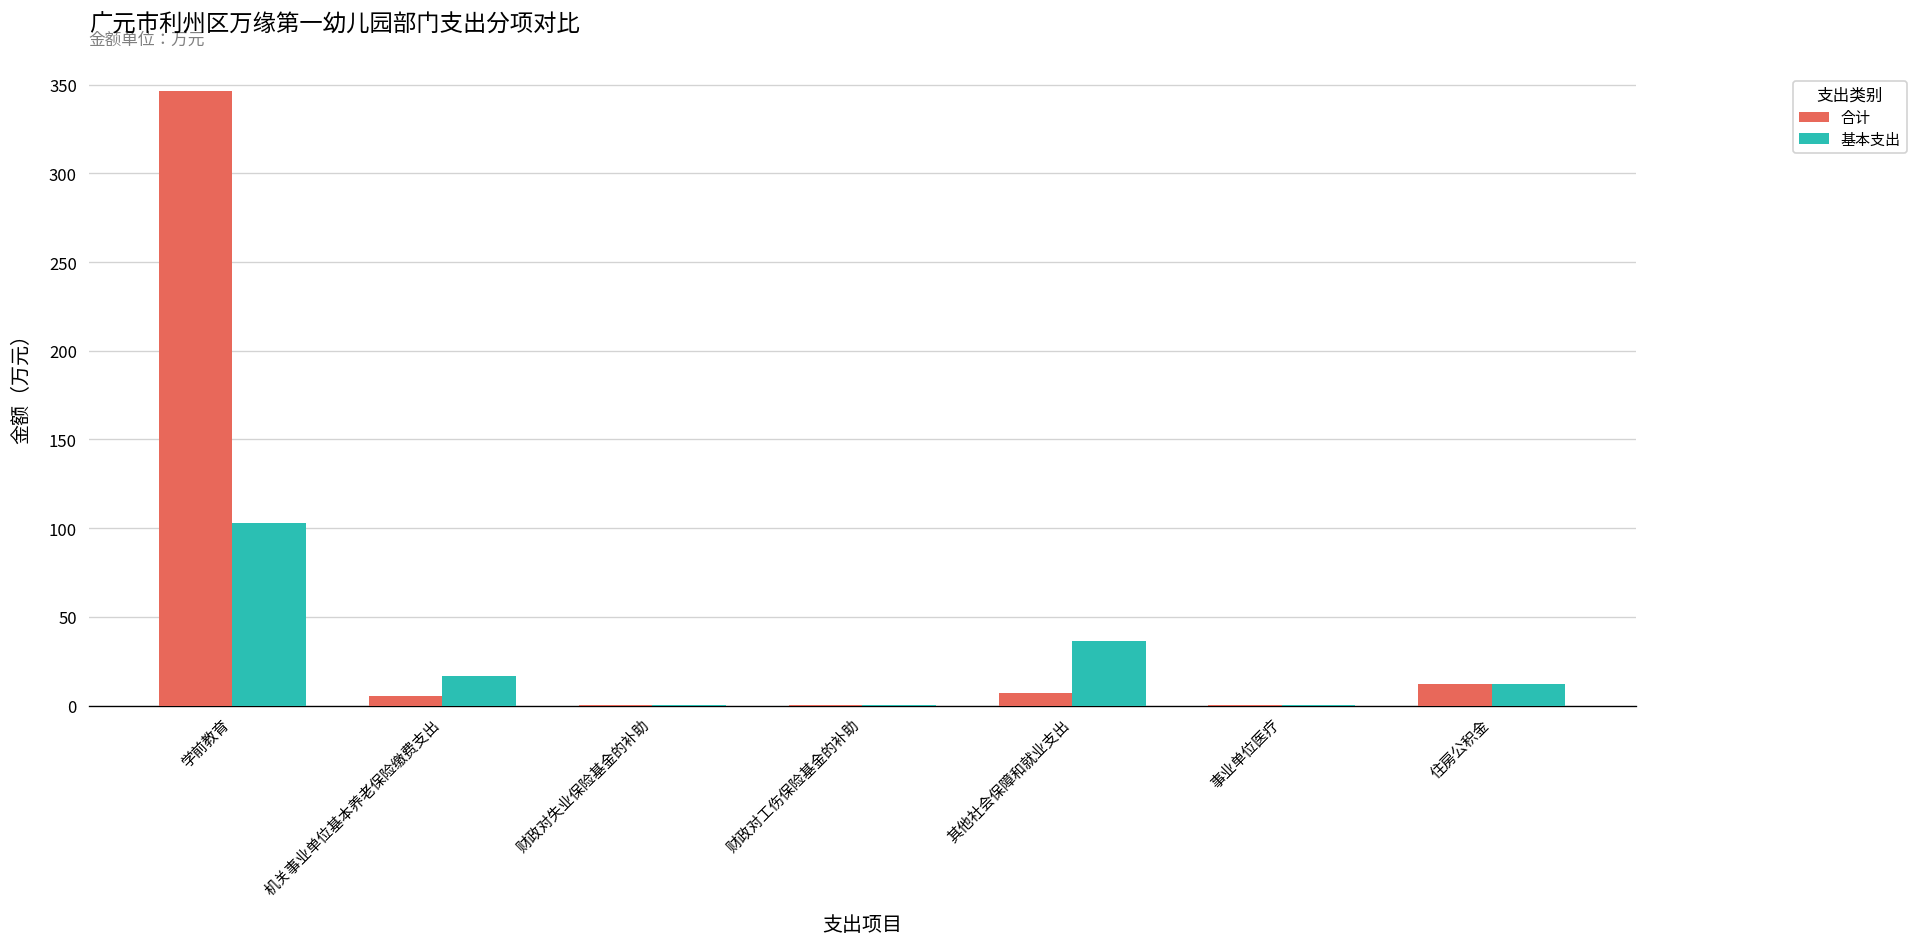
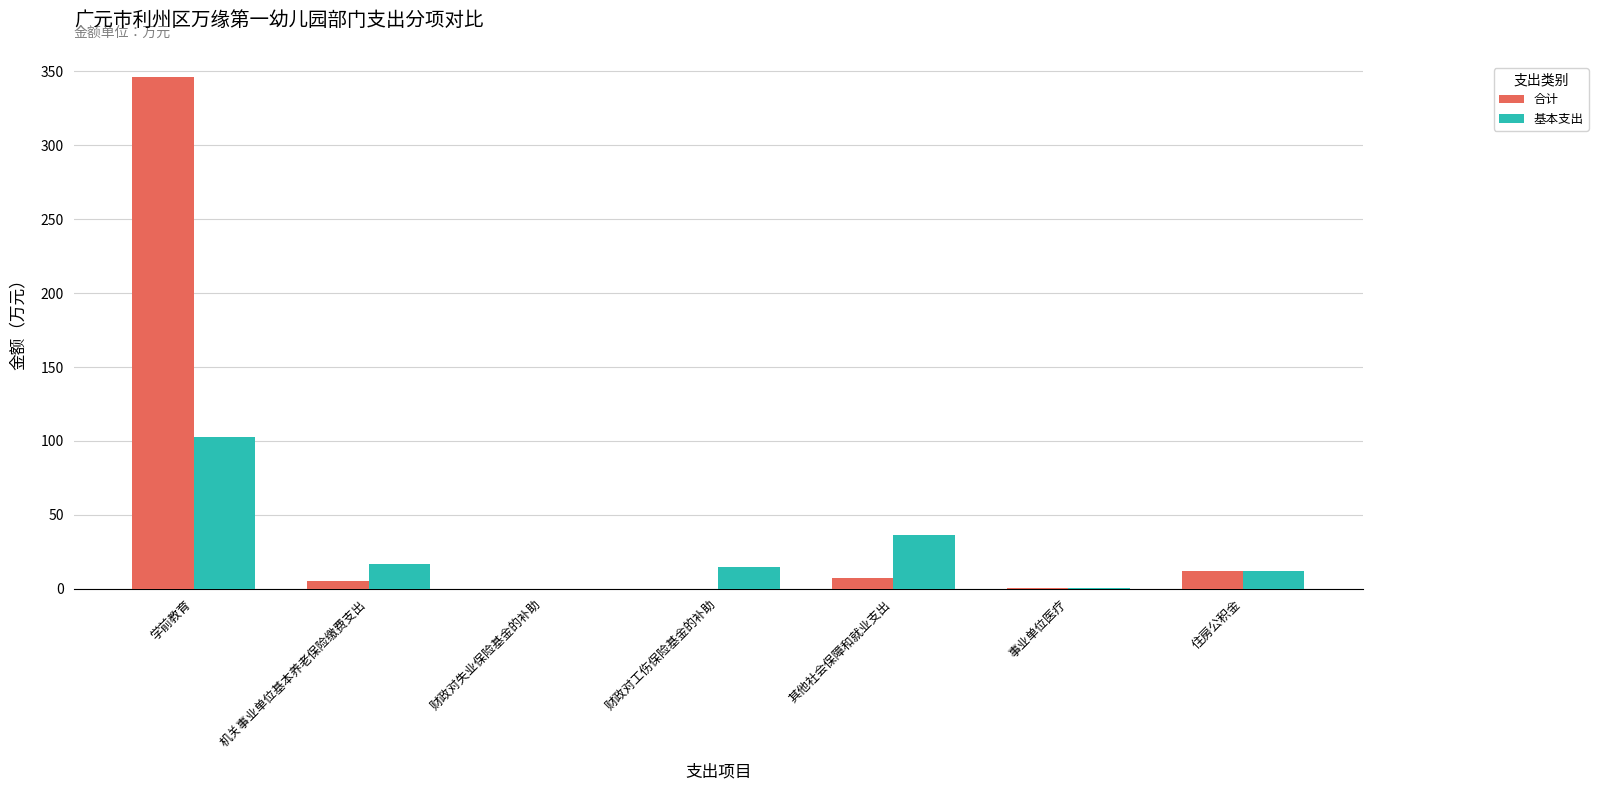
基本支出, 财政对工伤保险基金的补助: 0 -> 15
